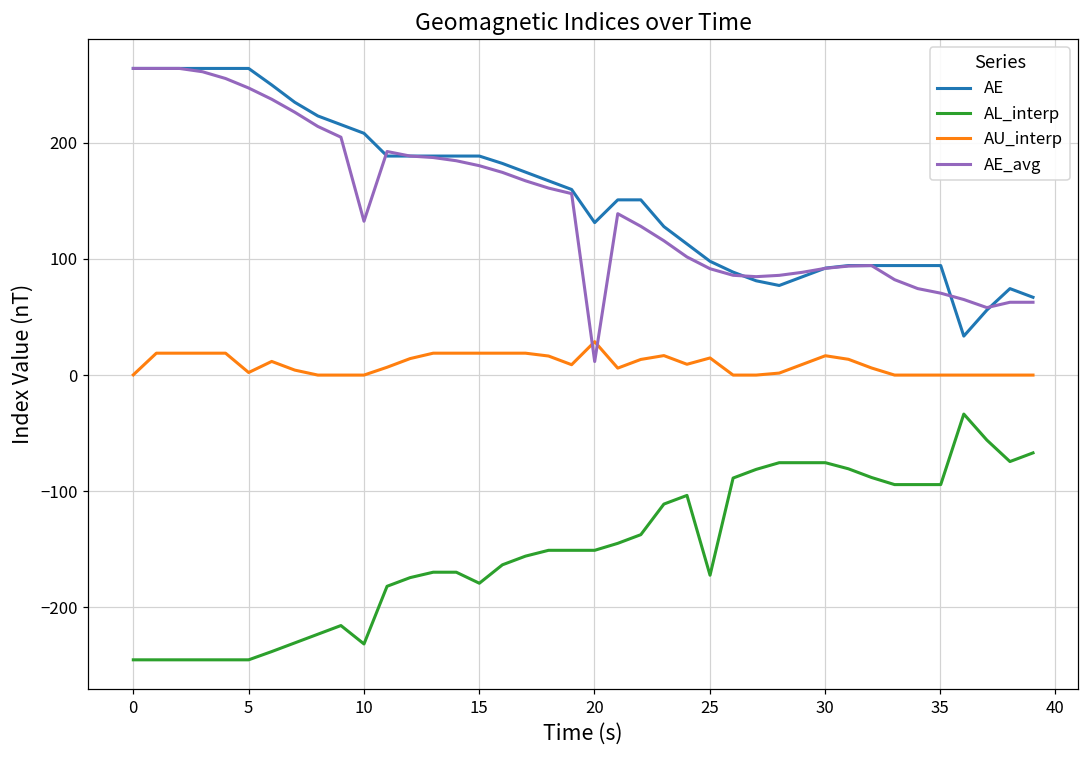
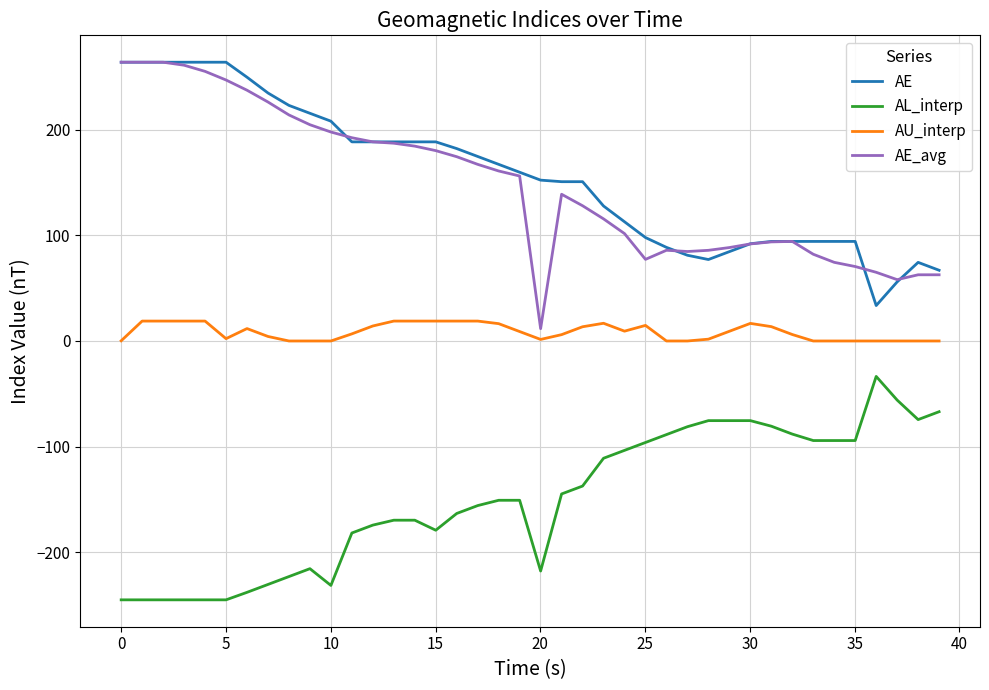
AE_avg, 10: 133 -> 198
AE, 20: 131 -> 152
AL_interp, 20: -151 -> -218
AU_interp, 20: 29 -> 1
AL_interp, 25: -172 -> -96
AE_avg, 25: 92 -> 77
